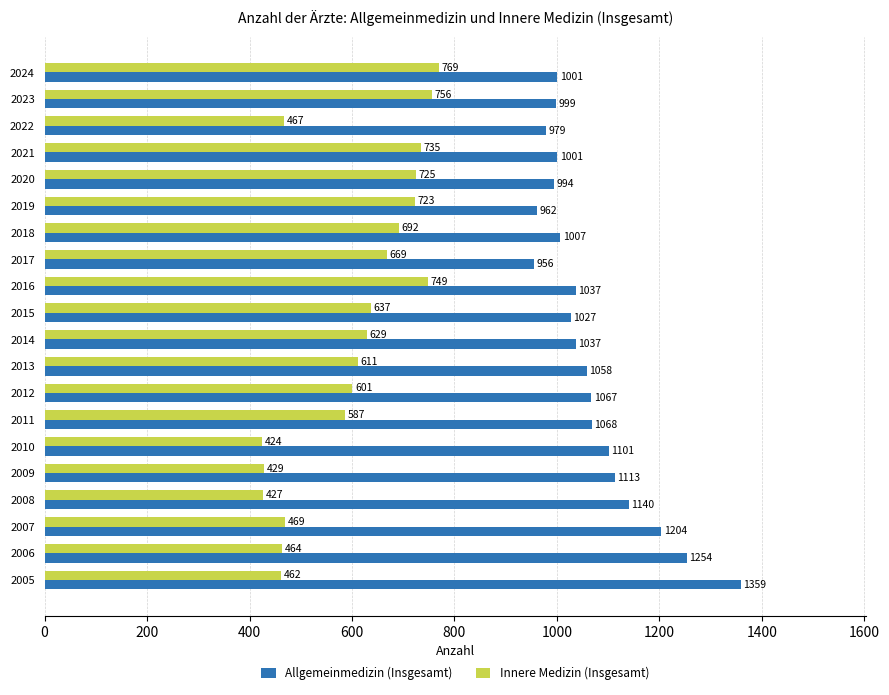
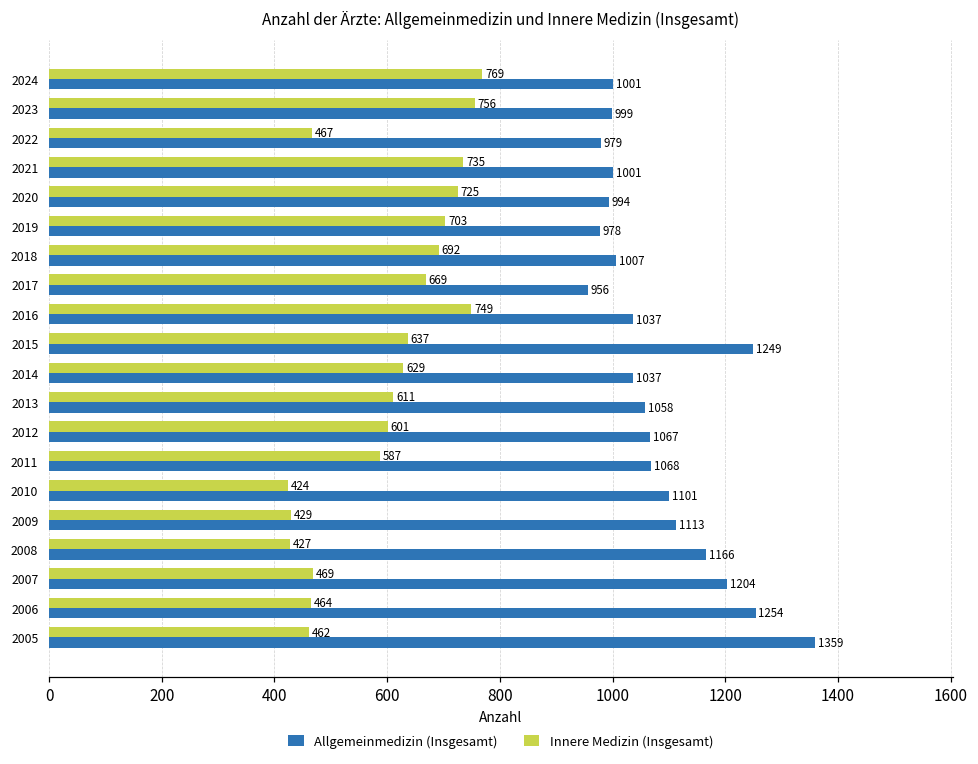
Innere Medizin (Insgesamt), 2019: 723 -> 703
Allgemeinmedizin (Insgesamt), 2019: 962 -> 978
Allgemeinmedizin (Insgesamt), 2015: 1027 -> 1249
Allgemeinmedizin (Insgesamt), 2008: 1140 -> 1166
